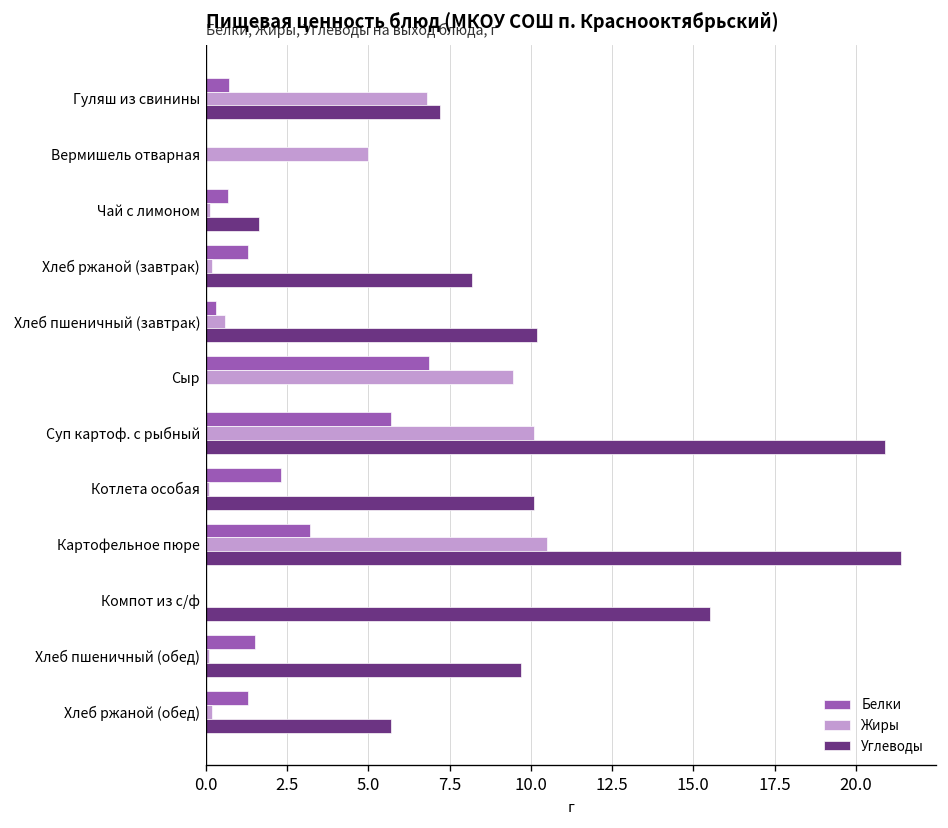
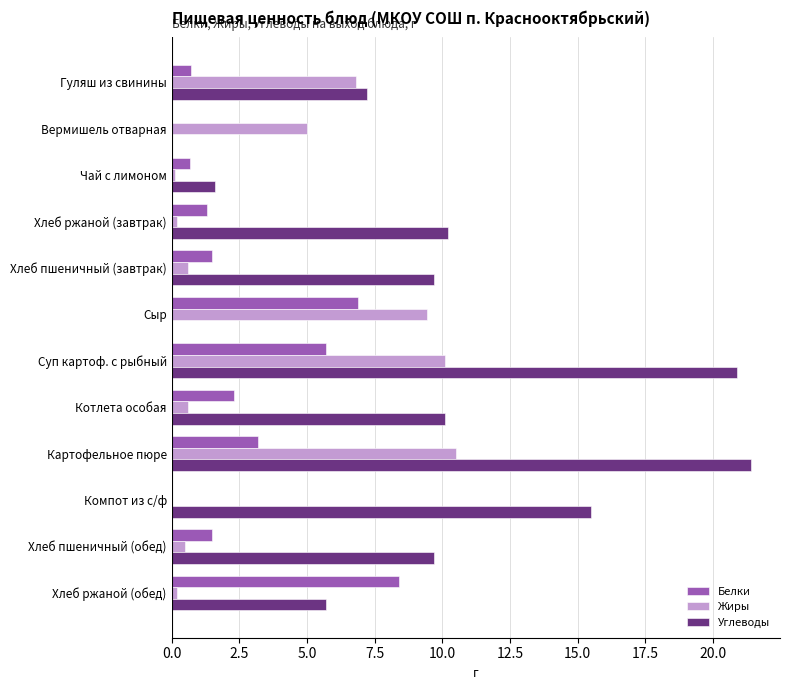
Углеводы, Хлеб ржаной (завтрак): 8.2 -> 10.2
Белки, Хлеб пшеничный (завтрак): 0.3 -> 1.5
Углеводы, Хлеб пшеничный (завтрак): 10.2 -> 9.7
Жиры, Котлета особая: 0.1 -> 0.6
Жиры, Хлеб пшеничный (обед): 0.1 -> 0.5
Белки, Хлеб ржаной (обед): 1.3 -> 8.4
